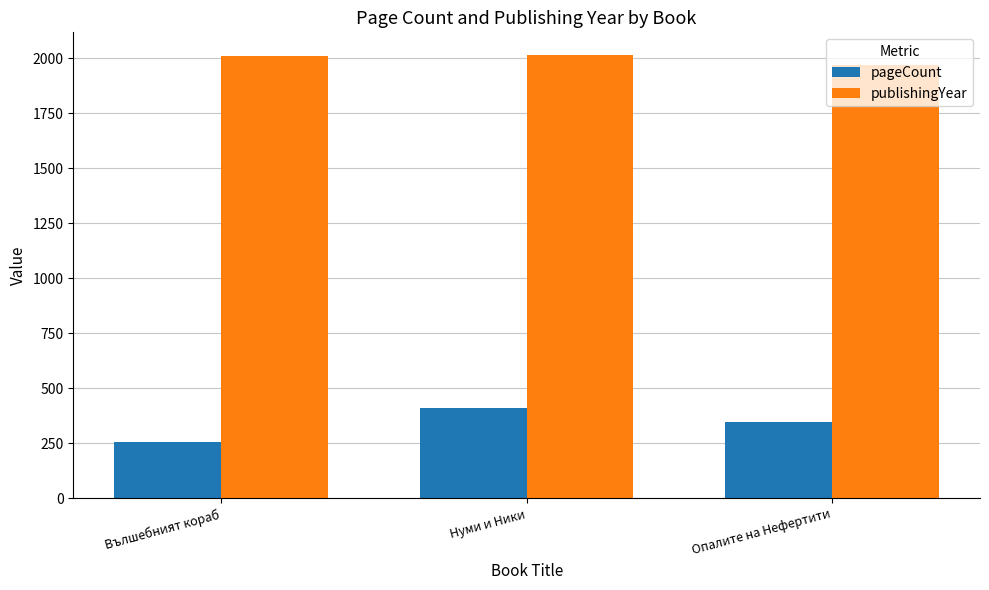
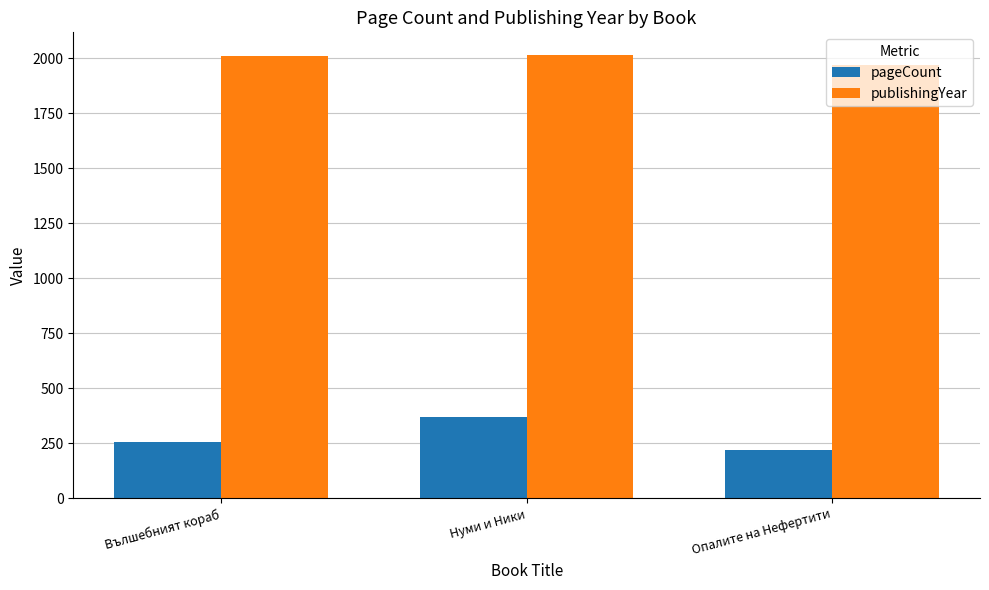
pageCount, Нуми и Ники: 410 -> 370
pageCount, Опалите на Нефертити: 350 -> 220
